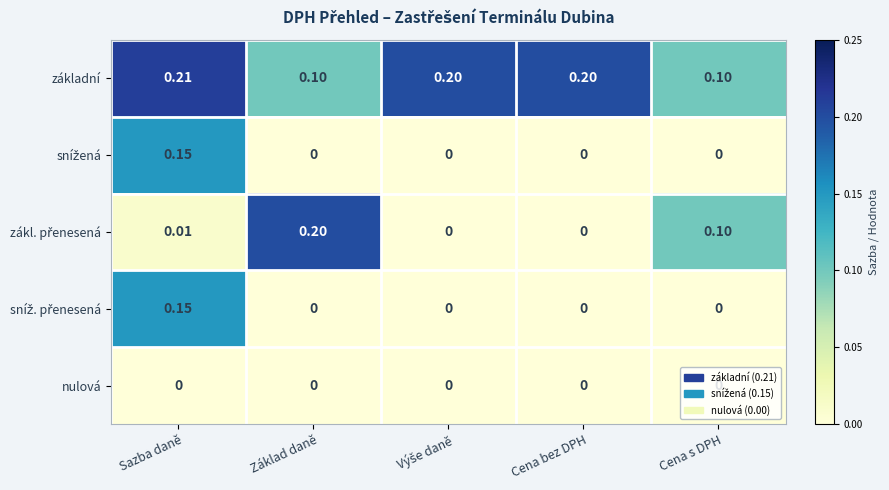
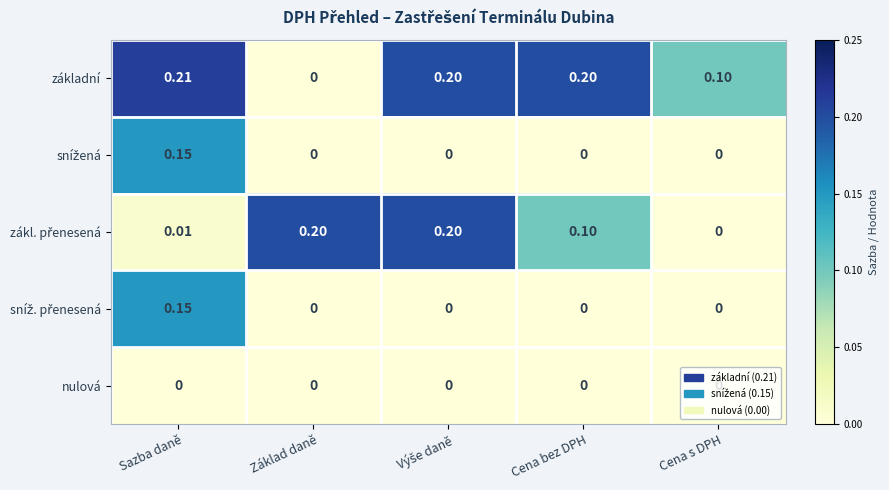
základní, Základ daně: 0.10 -> 0
zákl. přenesená, Výše daně: 0 -> 0.20
zákl. přenesená, Cena bez DPH: 0 -> 0.10
zákl. přenesená, Cena s DPH: 0.10 -> 0
